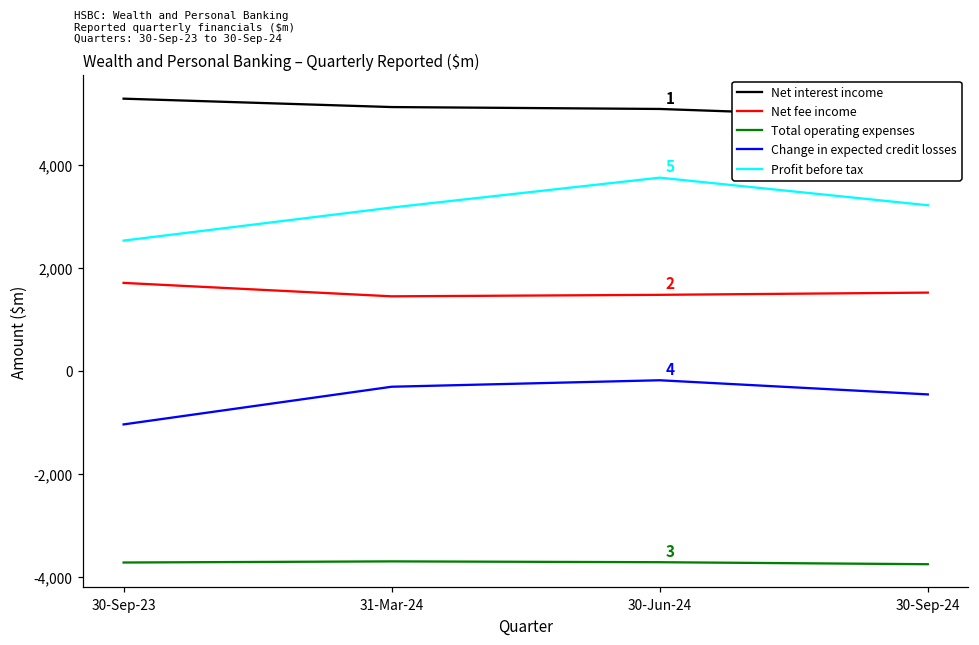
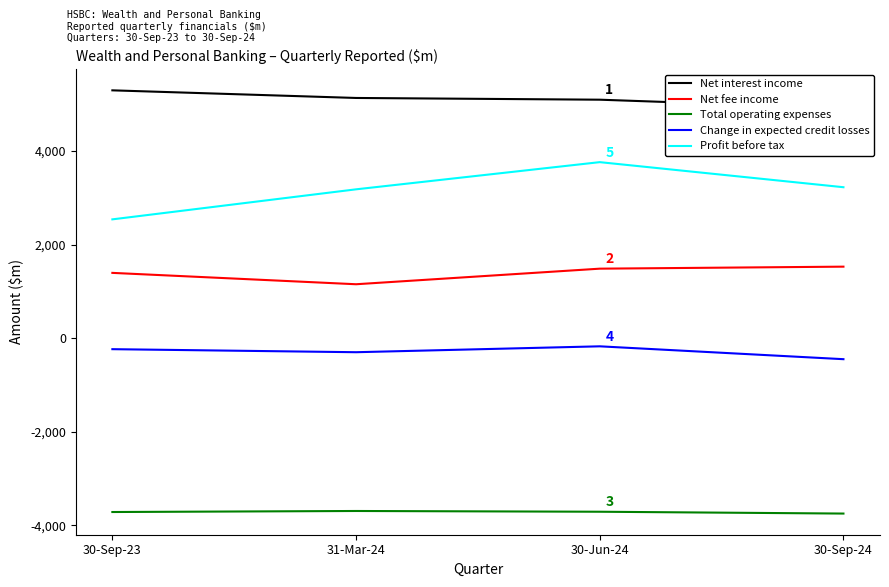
Net fee income, 30-Sep-23: 1,700 -> 1,400
Change in expected credit losses, 30-Sep-23: -1,000 -> -200
Net fee income, 31-Mar-24: 1,500 -> 1,200
